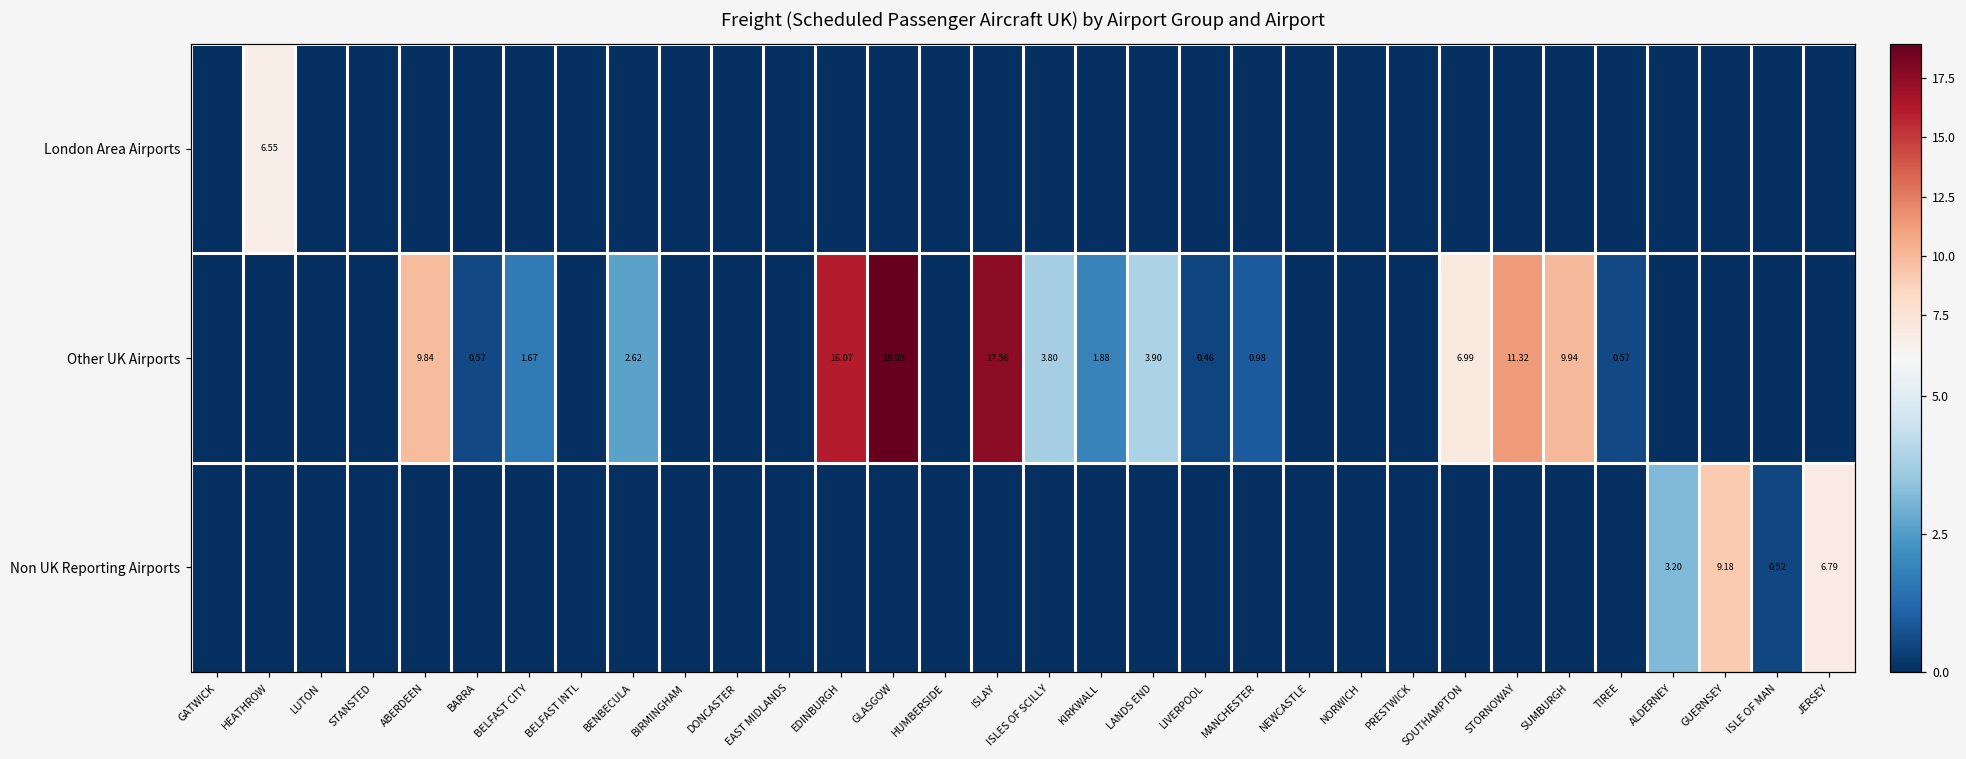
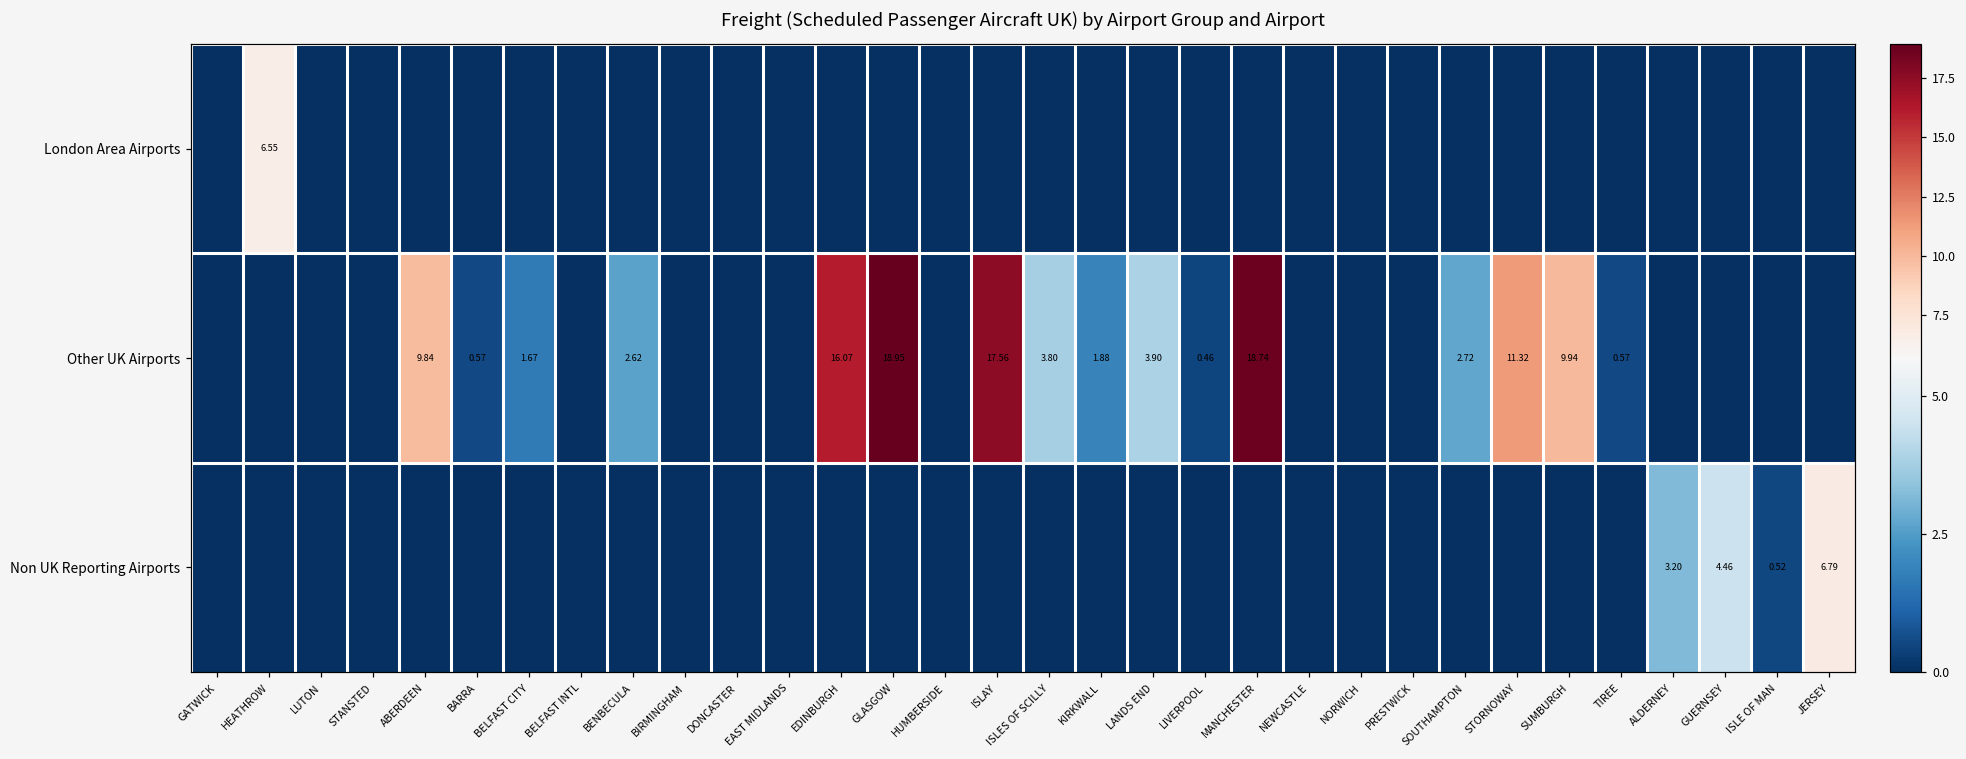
Other UK Airports, MANCHESTER: 0.98 -> 18.74
Other UK Airports, SOUTHAMPTON: 6.99 -> 2.72
Non UK Reporting Airports, GUERNSEY: 9.18 -> 4.46
